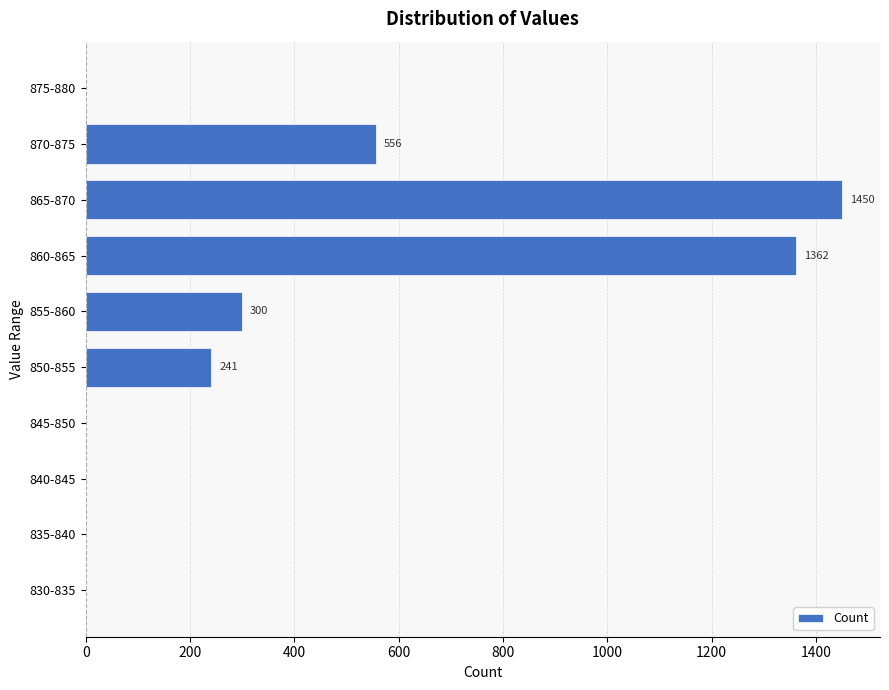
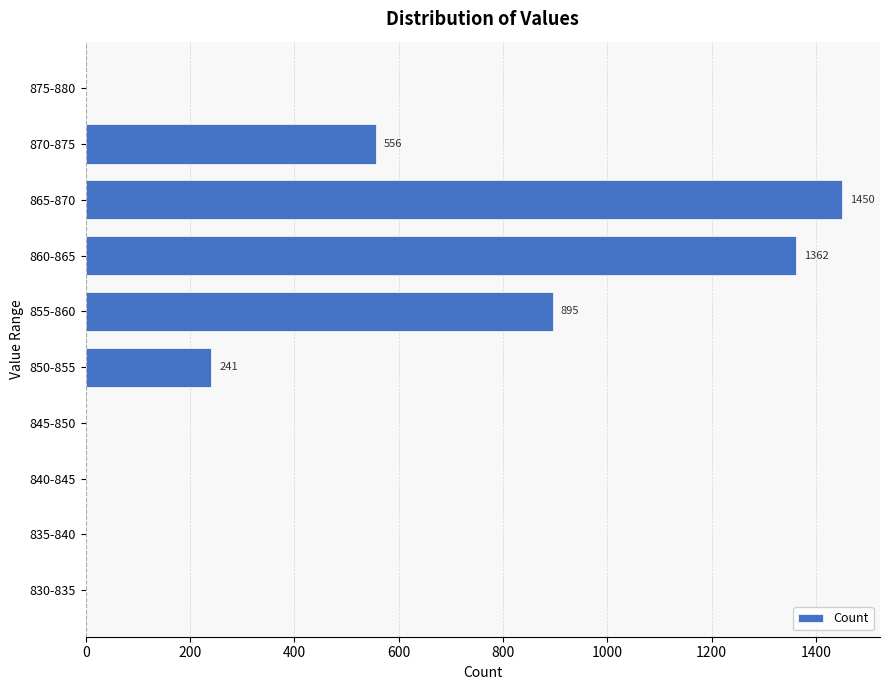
855-860: 300 -> 895
